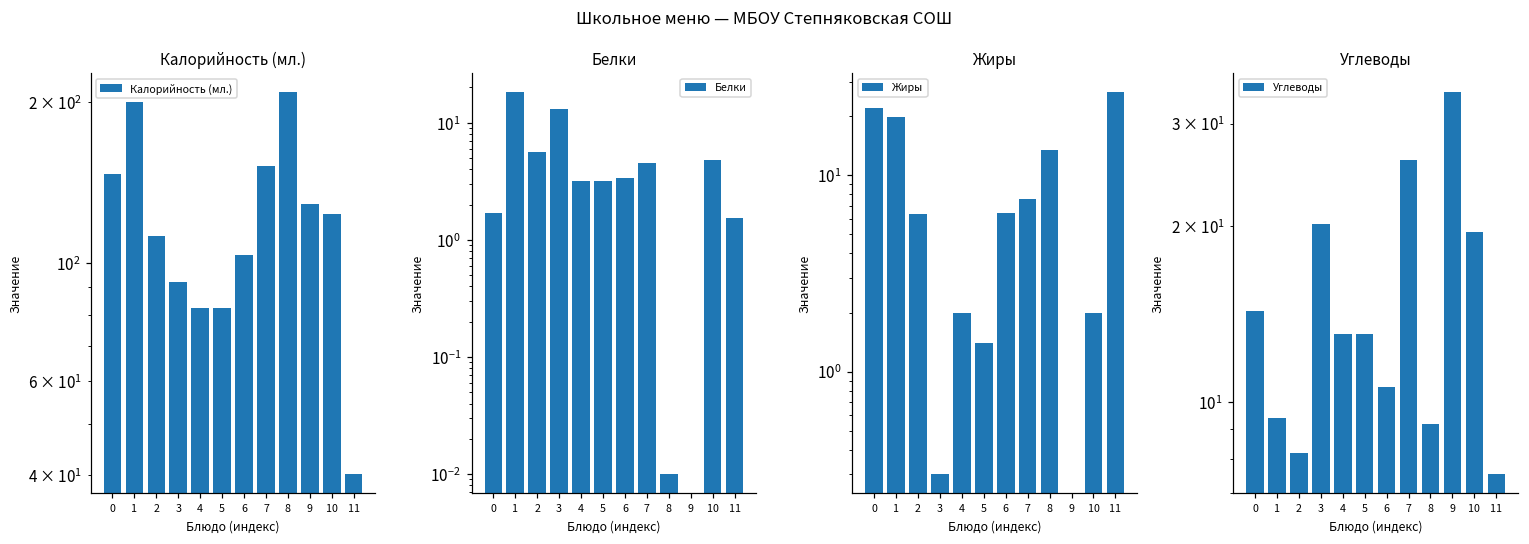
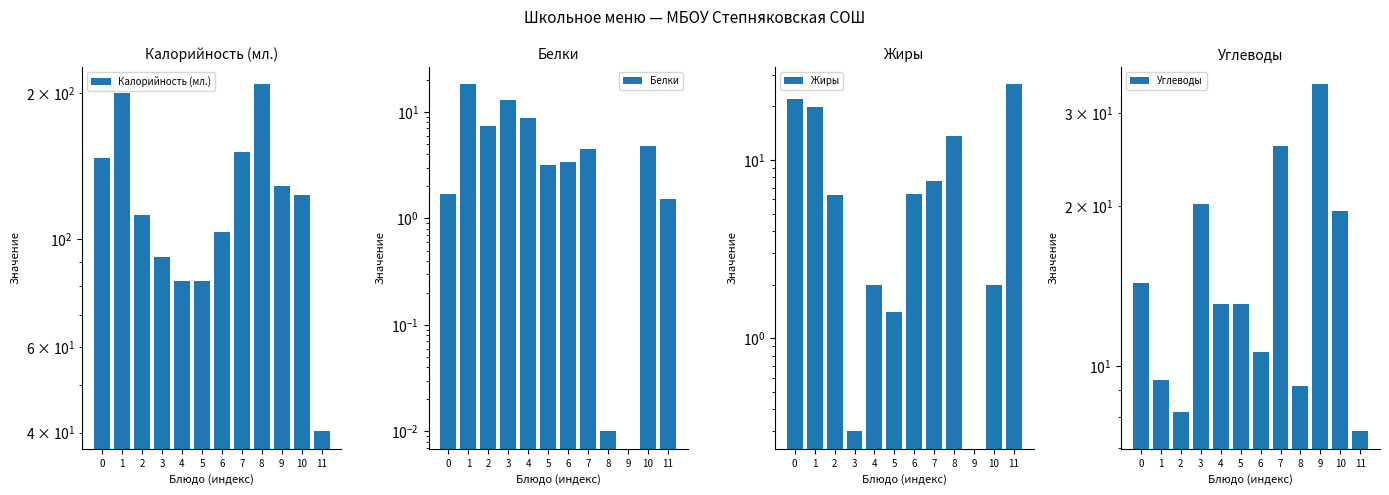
Белки, 2: 6 -> 7
Белки, 4: 3.2 -> 9
